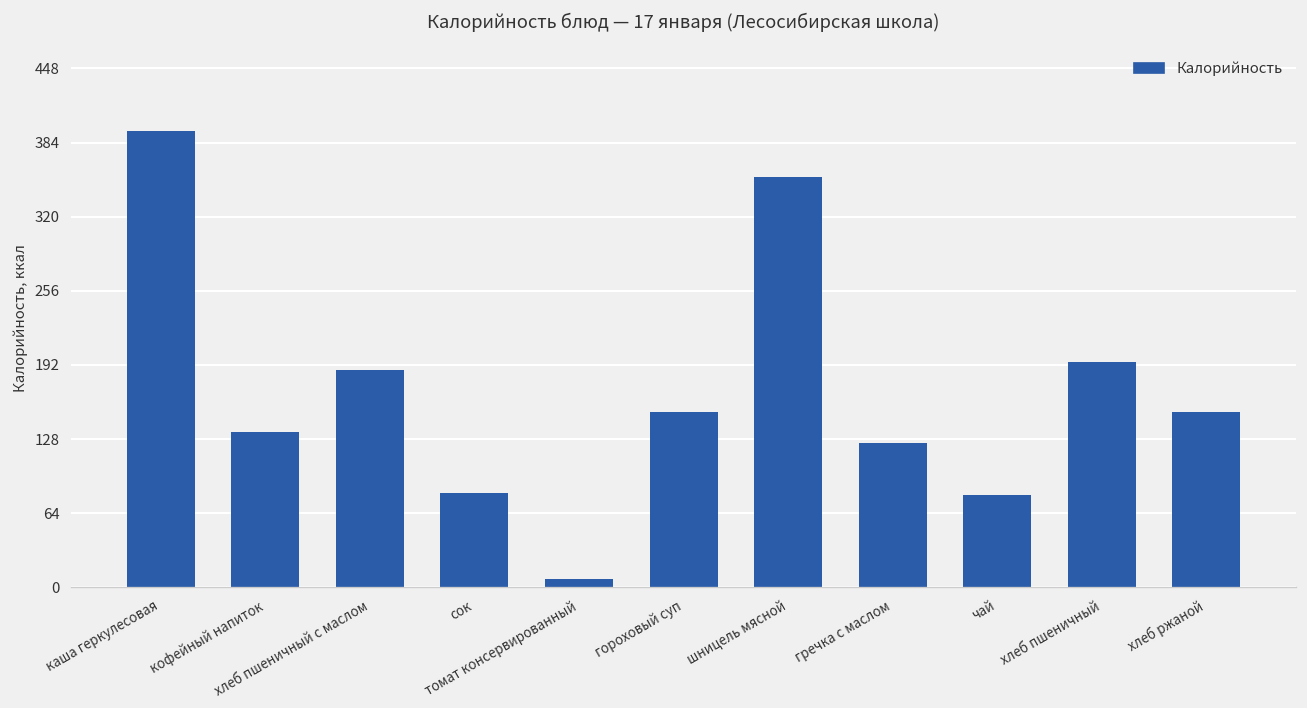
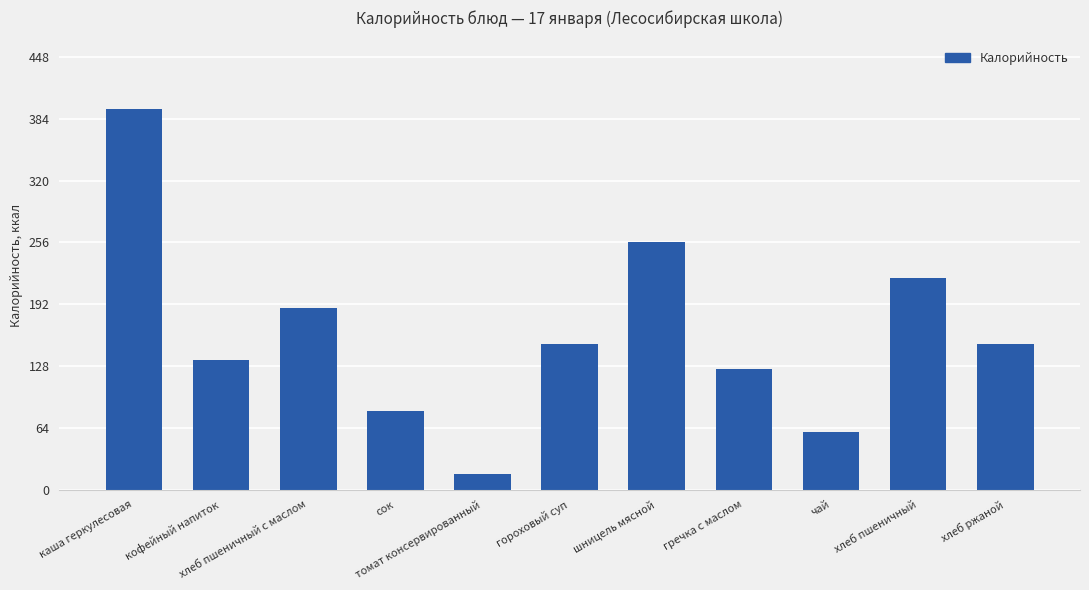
томат консервированный: 10 -> 20
шницель мясной: 350 -> 260
чай: 80 -> 60
хлеб пшеничный: 190 -> 220
